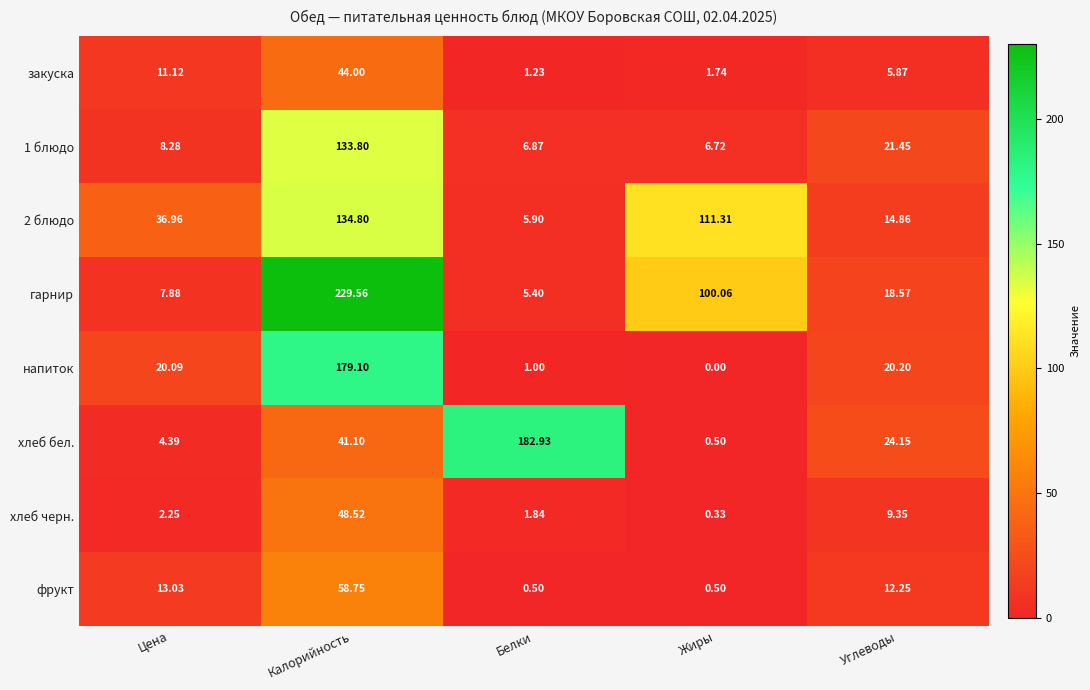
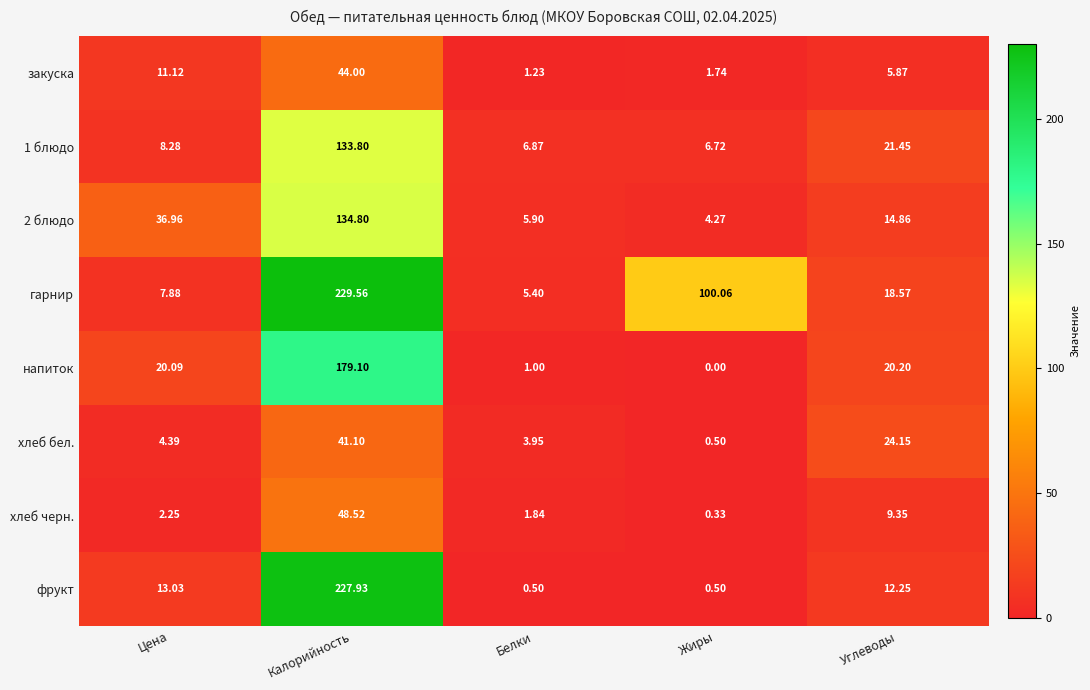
2 блюдо, Жиры: 111.31 -> 4.27
хлеб бел., Белки: 182.93 -> 3.95
фрукт, Калорийность: 58.75 -> 227.93
